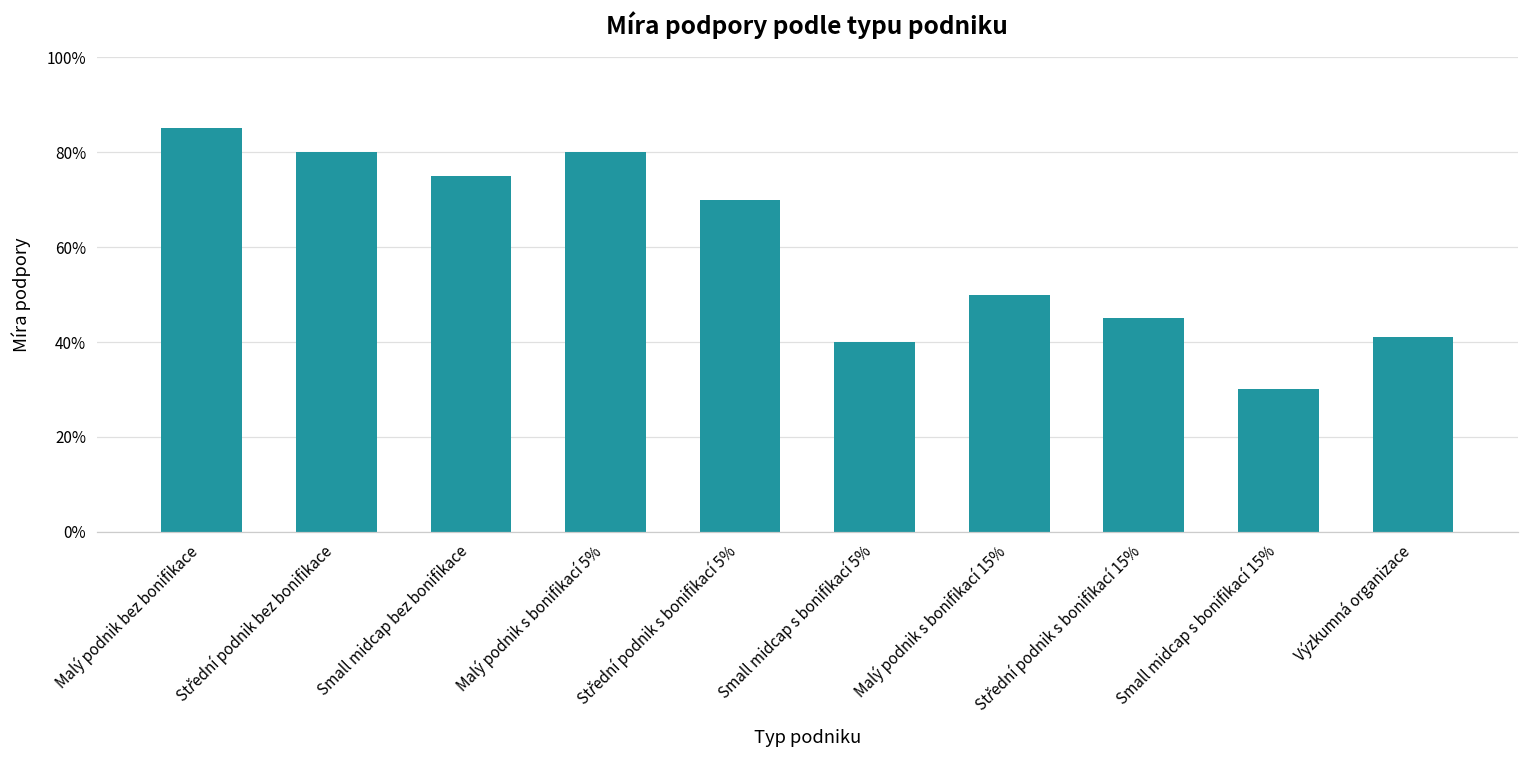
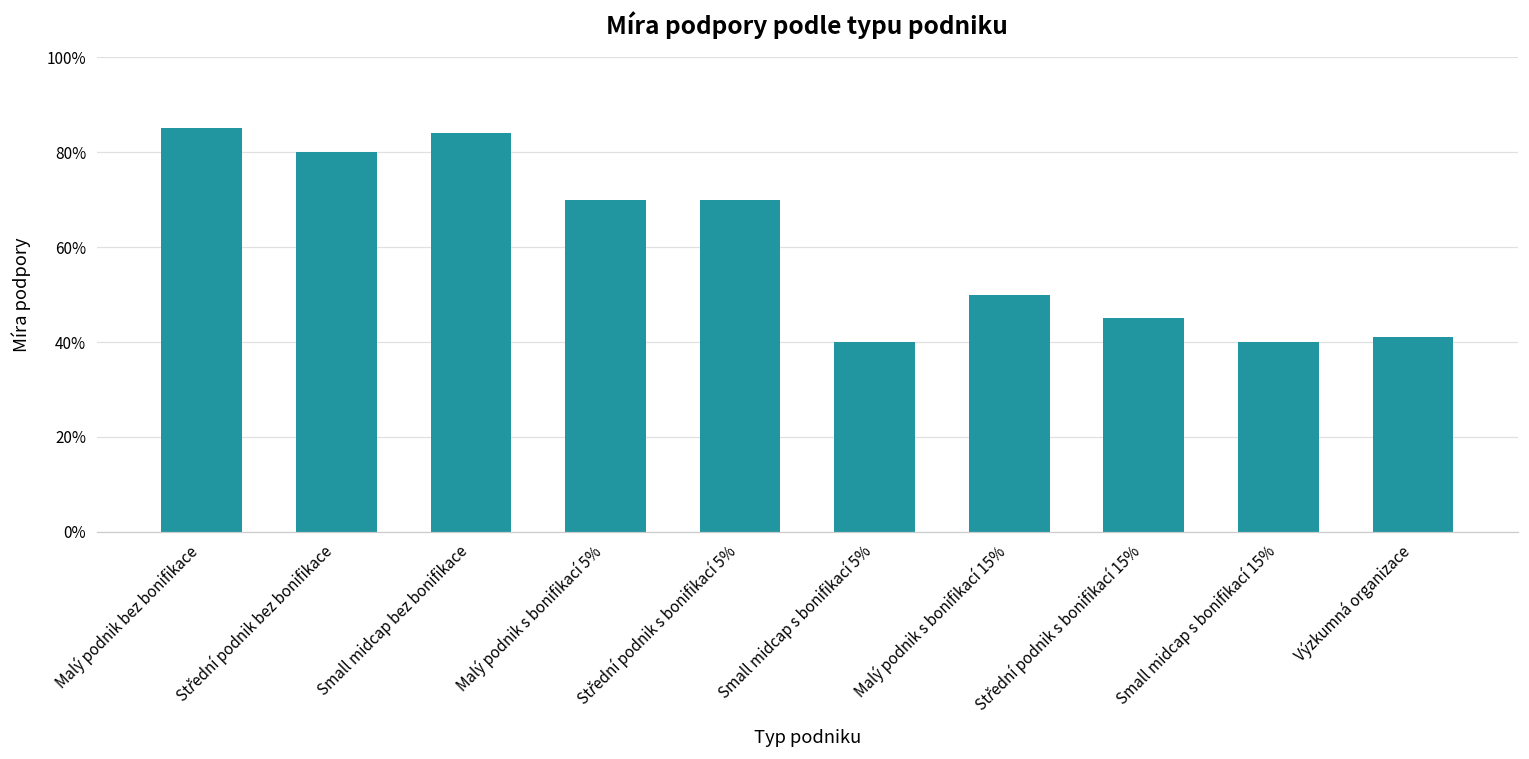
Small midcap bez bonifikace: 75% -> 84%
Malý podnik s bonifikací 5%: 80% -> 70%
Small midcap s bonifikací 15%: 30% -> 40%
